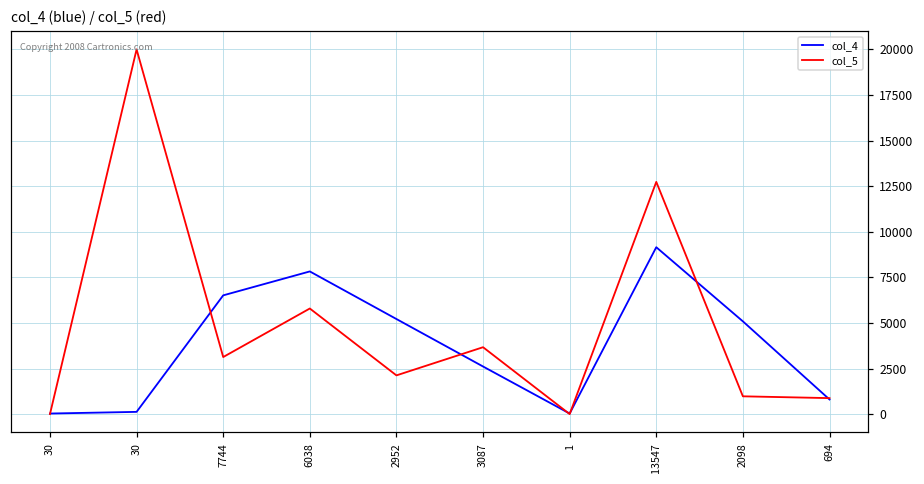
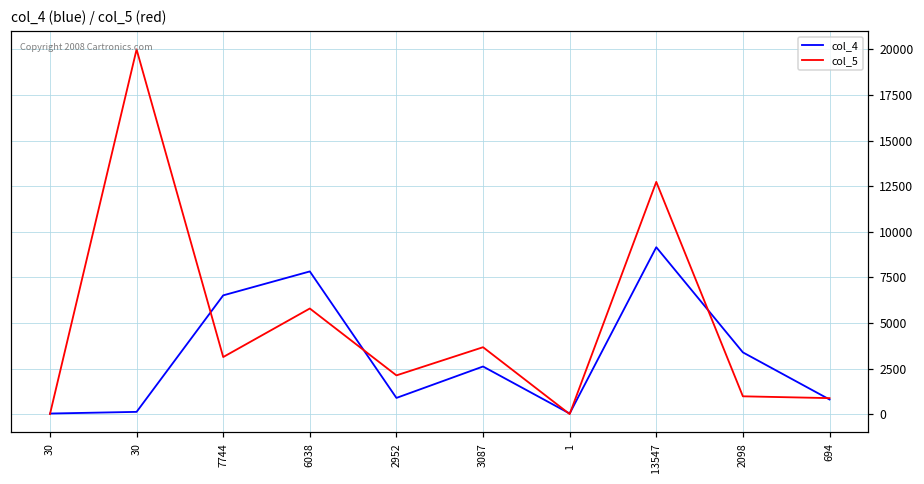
col_4, 2952: 5200 -> 900
col_4, 2098: 5100 -> 3400
